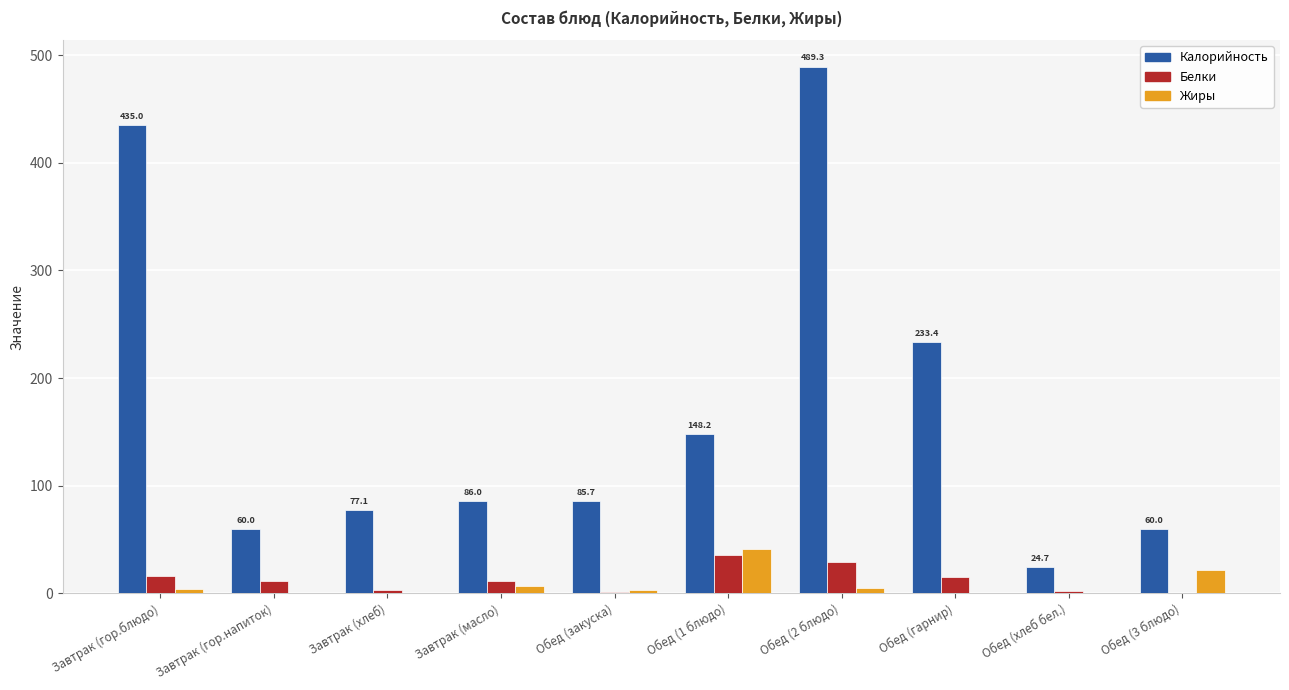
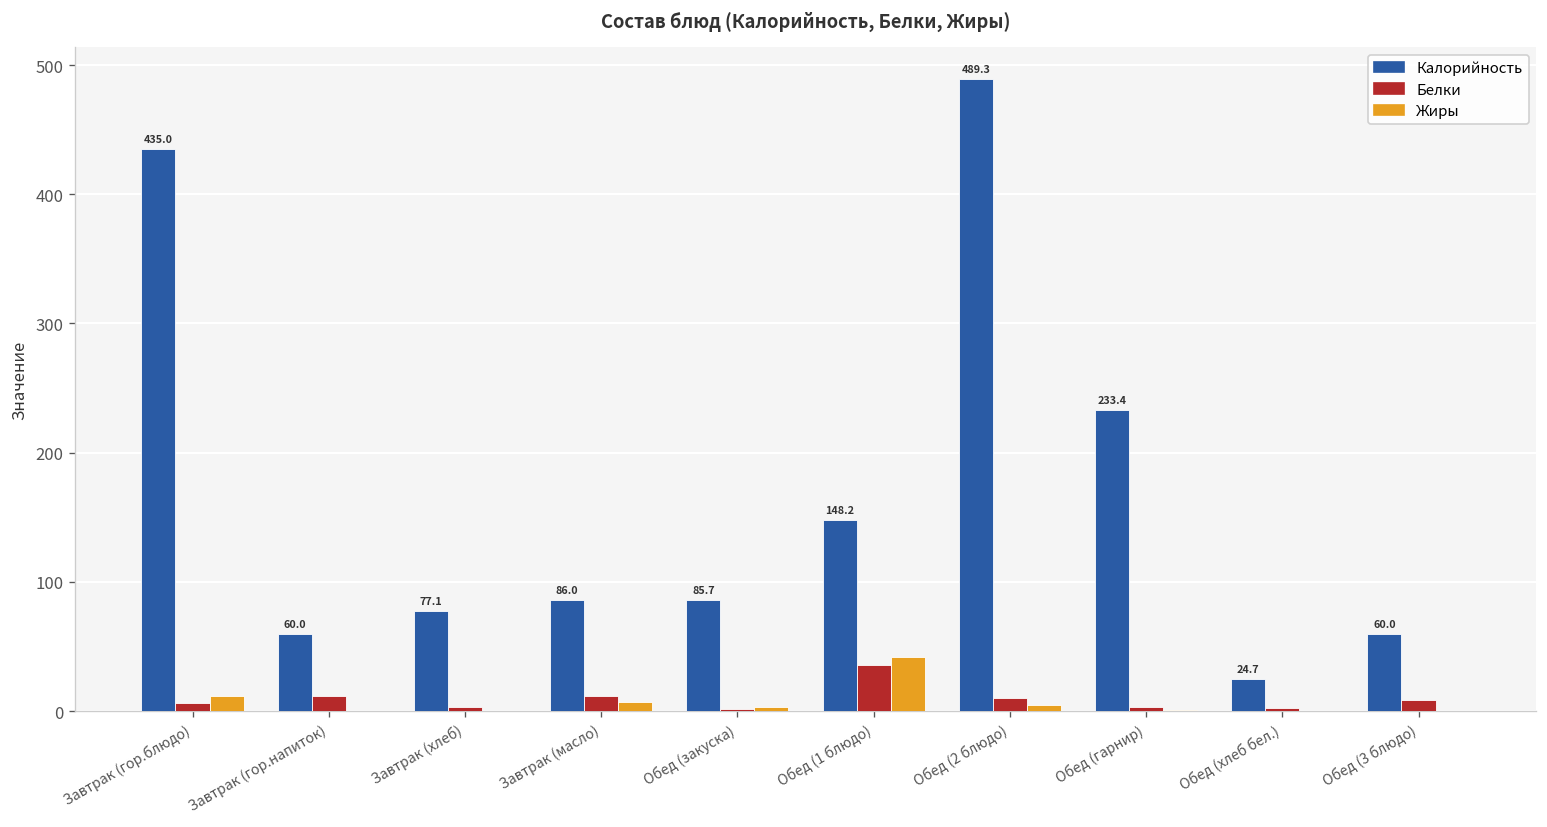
Белки, Завтрак (гор.блюдо): 16 -> 6
Жиры, Завтрак (гор.блюдо): 4 -> 12
Белки, Обед (2 блюдо): 29 -> 10
Белки, Обед (гарнир): 15 -> 3
Белки, Обед (3 блюдо): 0 -> 9
Жиры, Обед (3 блюдо): 22 -> 0
